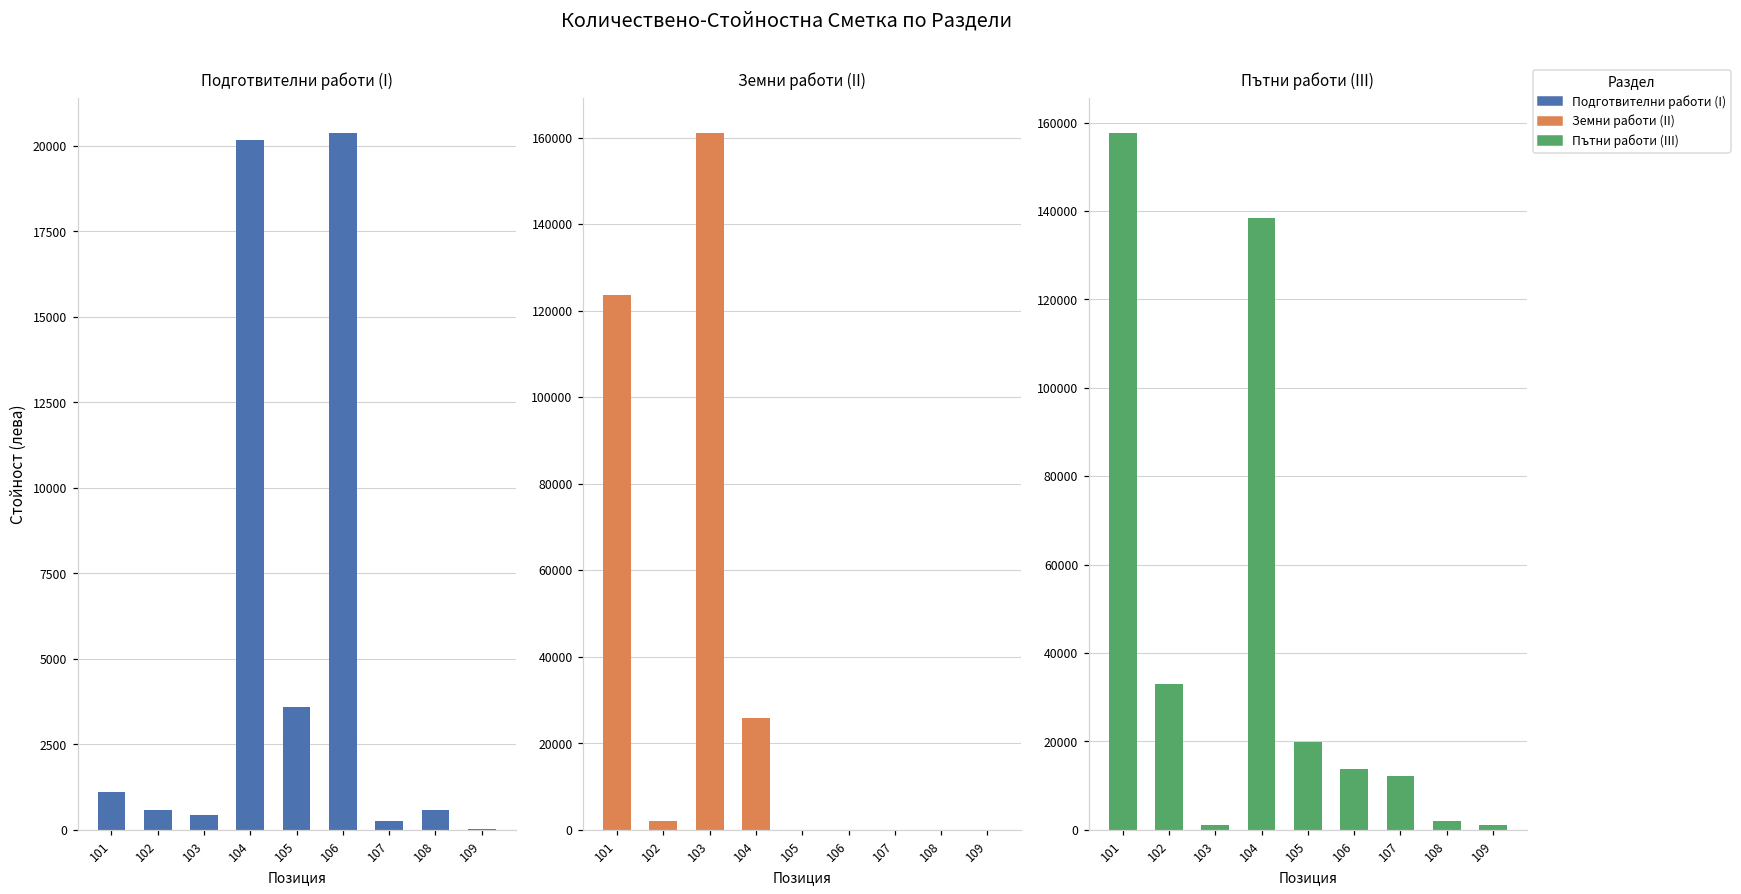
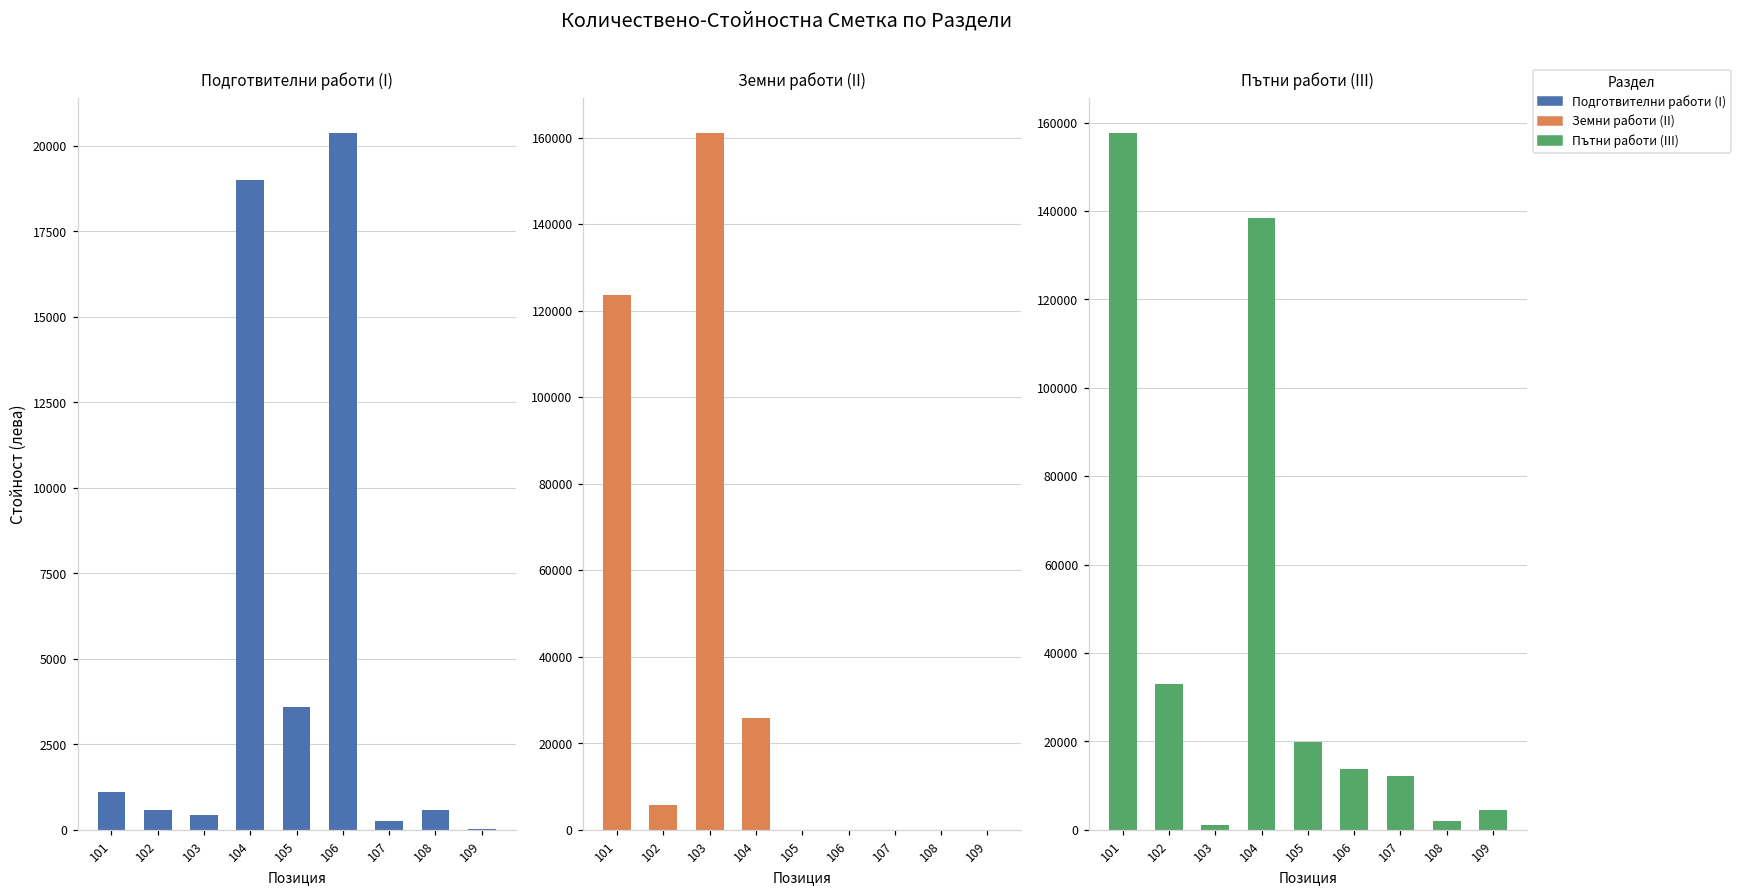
Подготвителни работи (I), 104: 20200 -> 19000
Земни работи (II), 102: 2000 -> 6000
Пътни работи (III), 109: 1000 -> 4000
